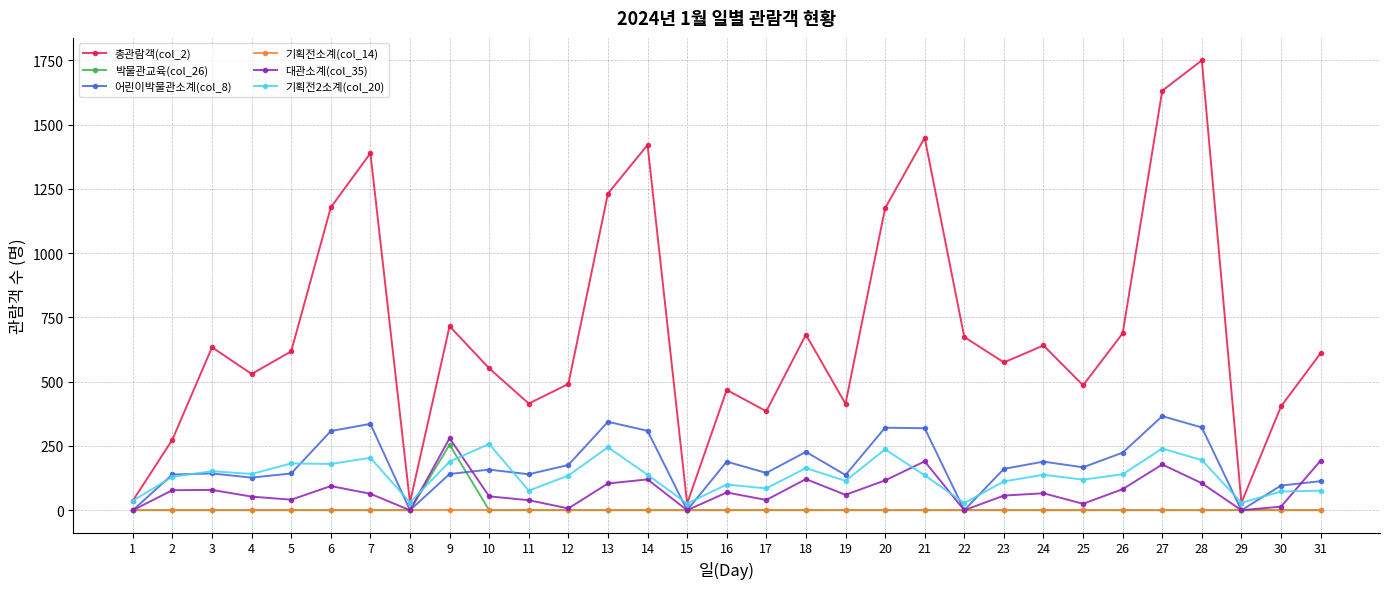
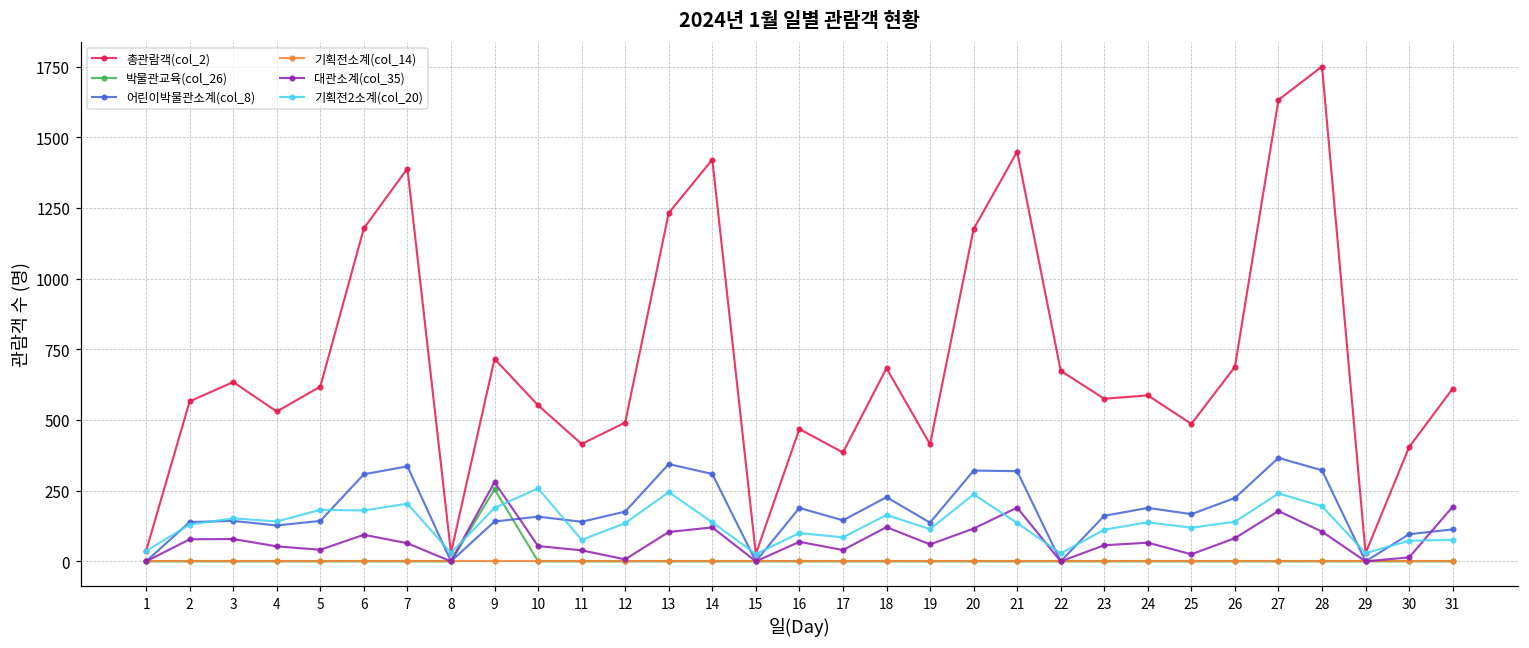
총관람객(col_2), 2: 280 -> 570
총관람객(col_2), 24: 640 -> 590
